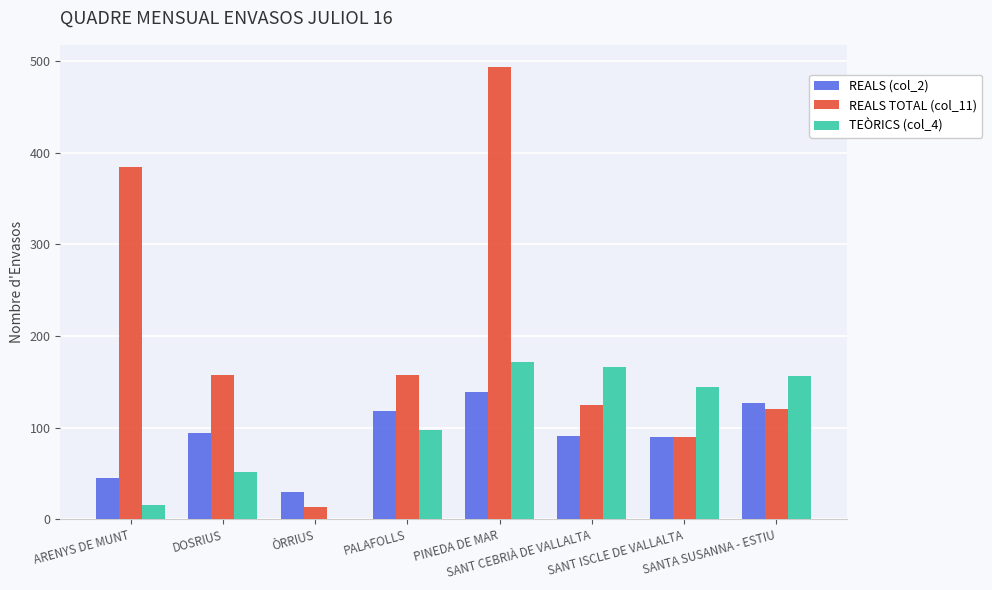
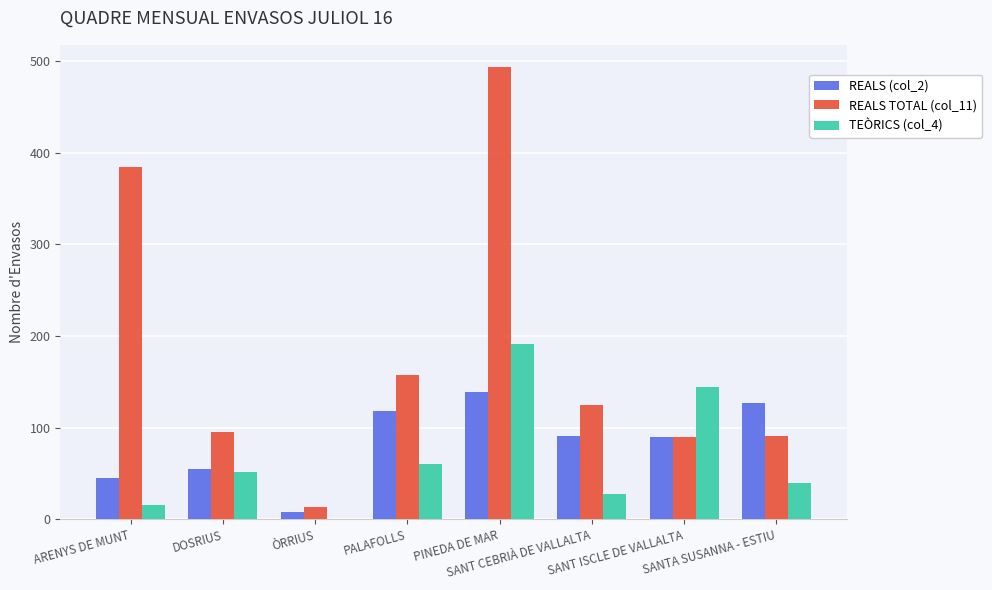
REALS (col_2), DOSRIUS: 90 -> 60
REALS TOTAL (col_11), DOSRIUS: 160 -> 100
REALS (col_2), ÒRRIUS: 30 -> 10
TEÒRICS (col_4), PALAFOLLS: 100 -> 60
TEÒRICS (col_4), PINEDA DE MAR: 170 -> 190
TEÒRICS (col_4), SANT CEBRIÀ DE VALLALTA: 170 -> 30
REALS TOTAL (col_11), SANTA SUSANNA - ESTIU: 120 -> 90
TEÒRICS (col_4), SANTA SUSANNA - ESTIU: 160 -> 40
